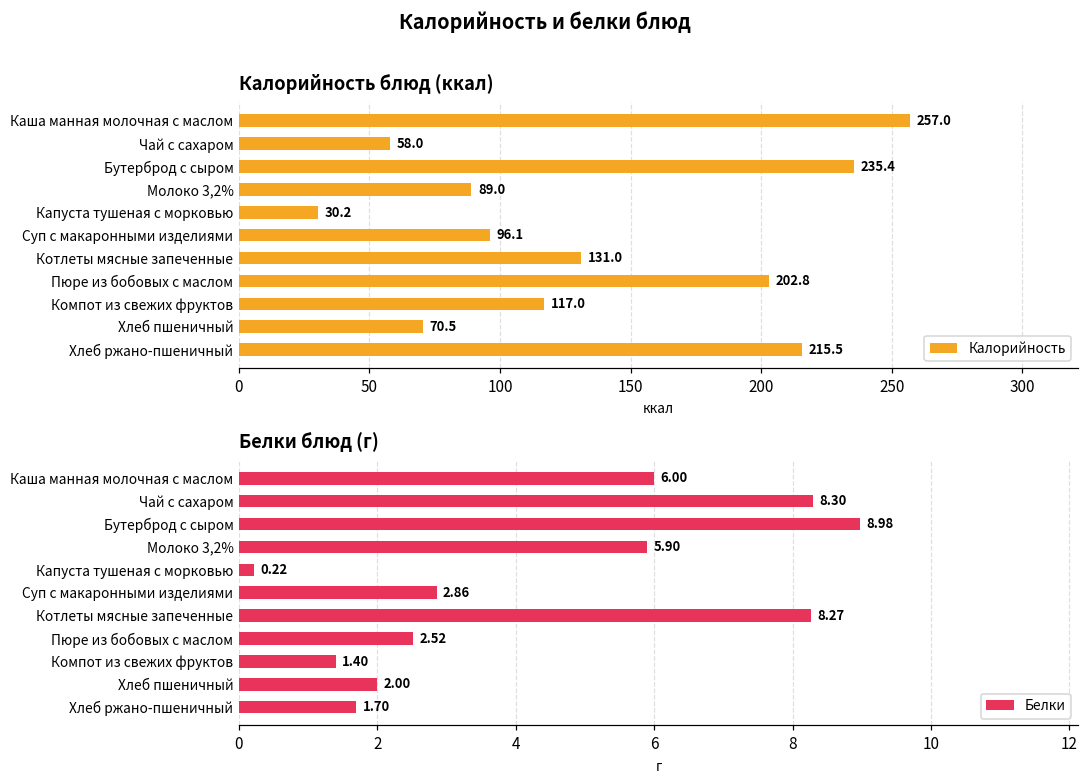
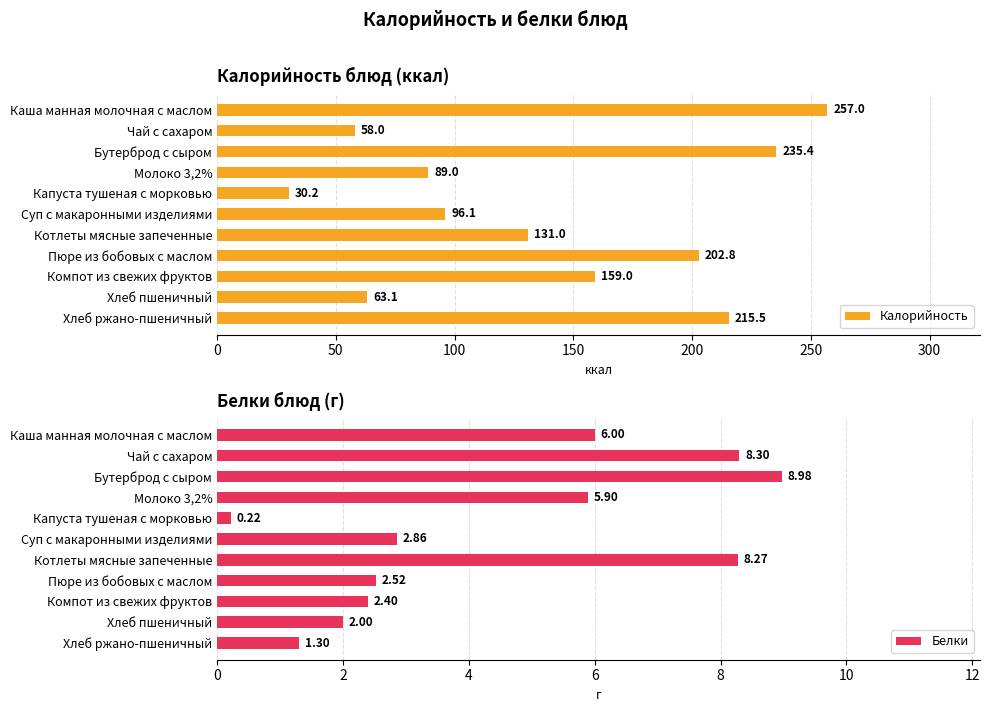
Калорийность блюд (ккал), Компот из свежих фруктов: 117.0 -> 159.0
Калорийность блюд (ккал), Хлеб пшеничный: 70.5 -> 63.1
Белки блюд (г), Компот из свежих фруктов: 1.40 -> 2.40
Белки блюд (г), Хлеб ржано-пшеничный: 1.70 -> 1.30
